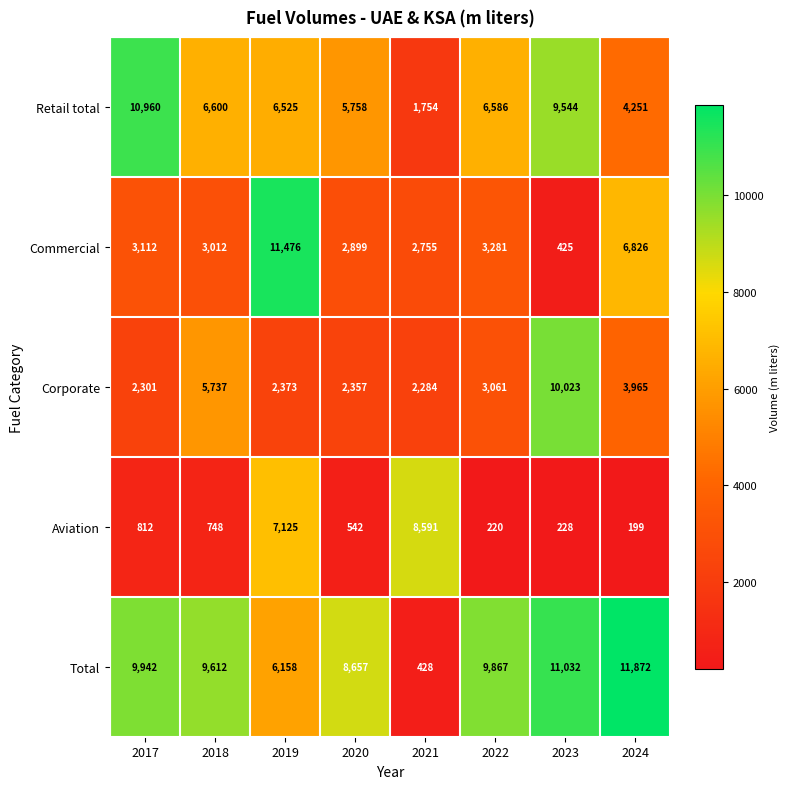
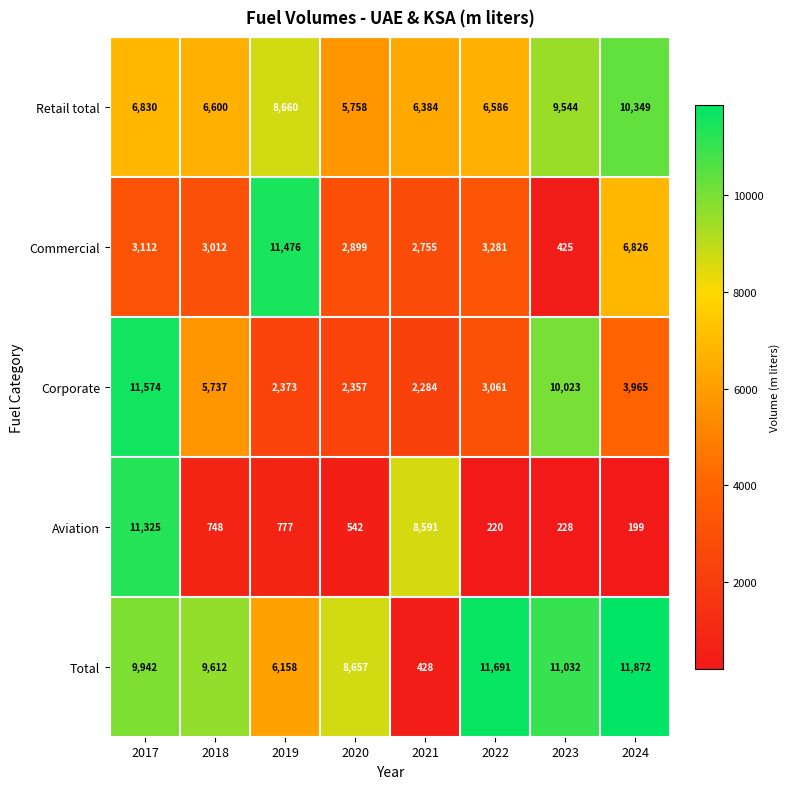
Retail total, 2017: 10,960 -> 6,830
Retail total, 2019: 6,525 -> 8,660
Retail total, 2021: 1,754 -> 6,384
Retail total, 2024: 4,251 -> 10,349
Corporate, 2017: 2,301 -> 11,574
Aviation, 2017: 812 -> 11,325
Aviation, 2019: 7,125 -> 777
Total, 2022: 9,867 -> 11,691
